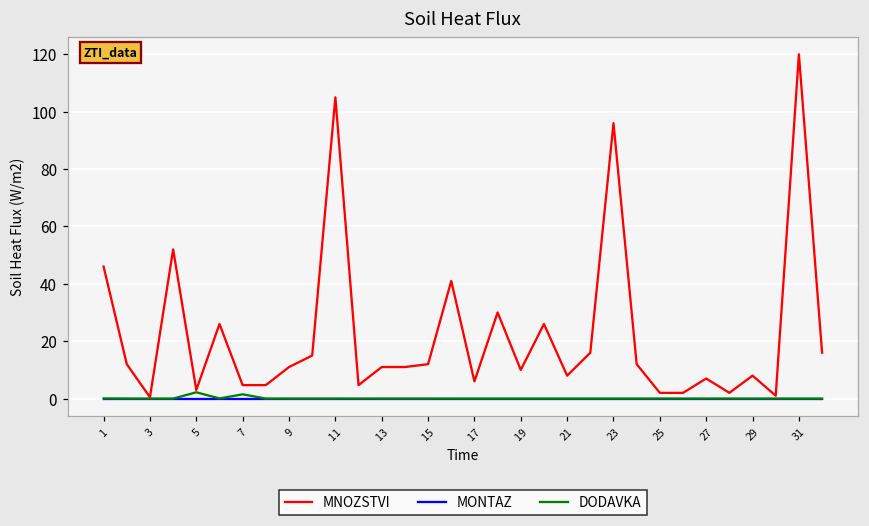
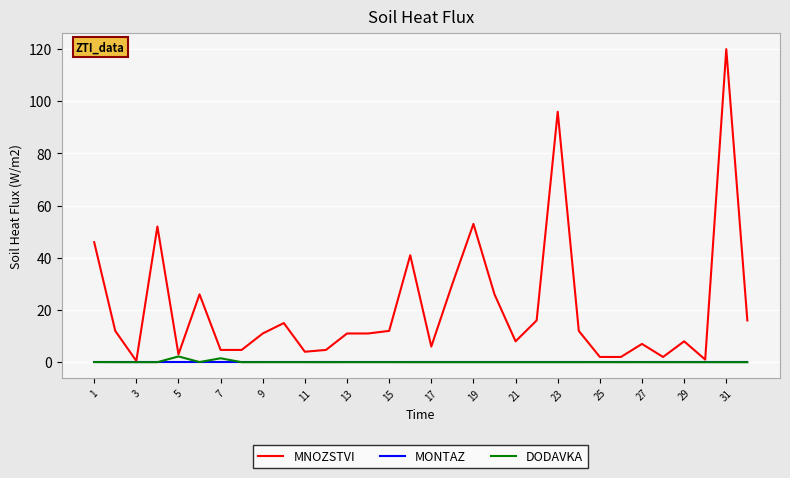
MNOZSTVI, 11: 105 -> 4
MNOZSTVI, 19: 10 -> 53
